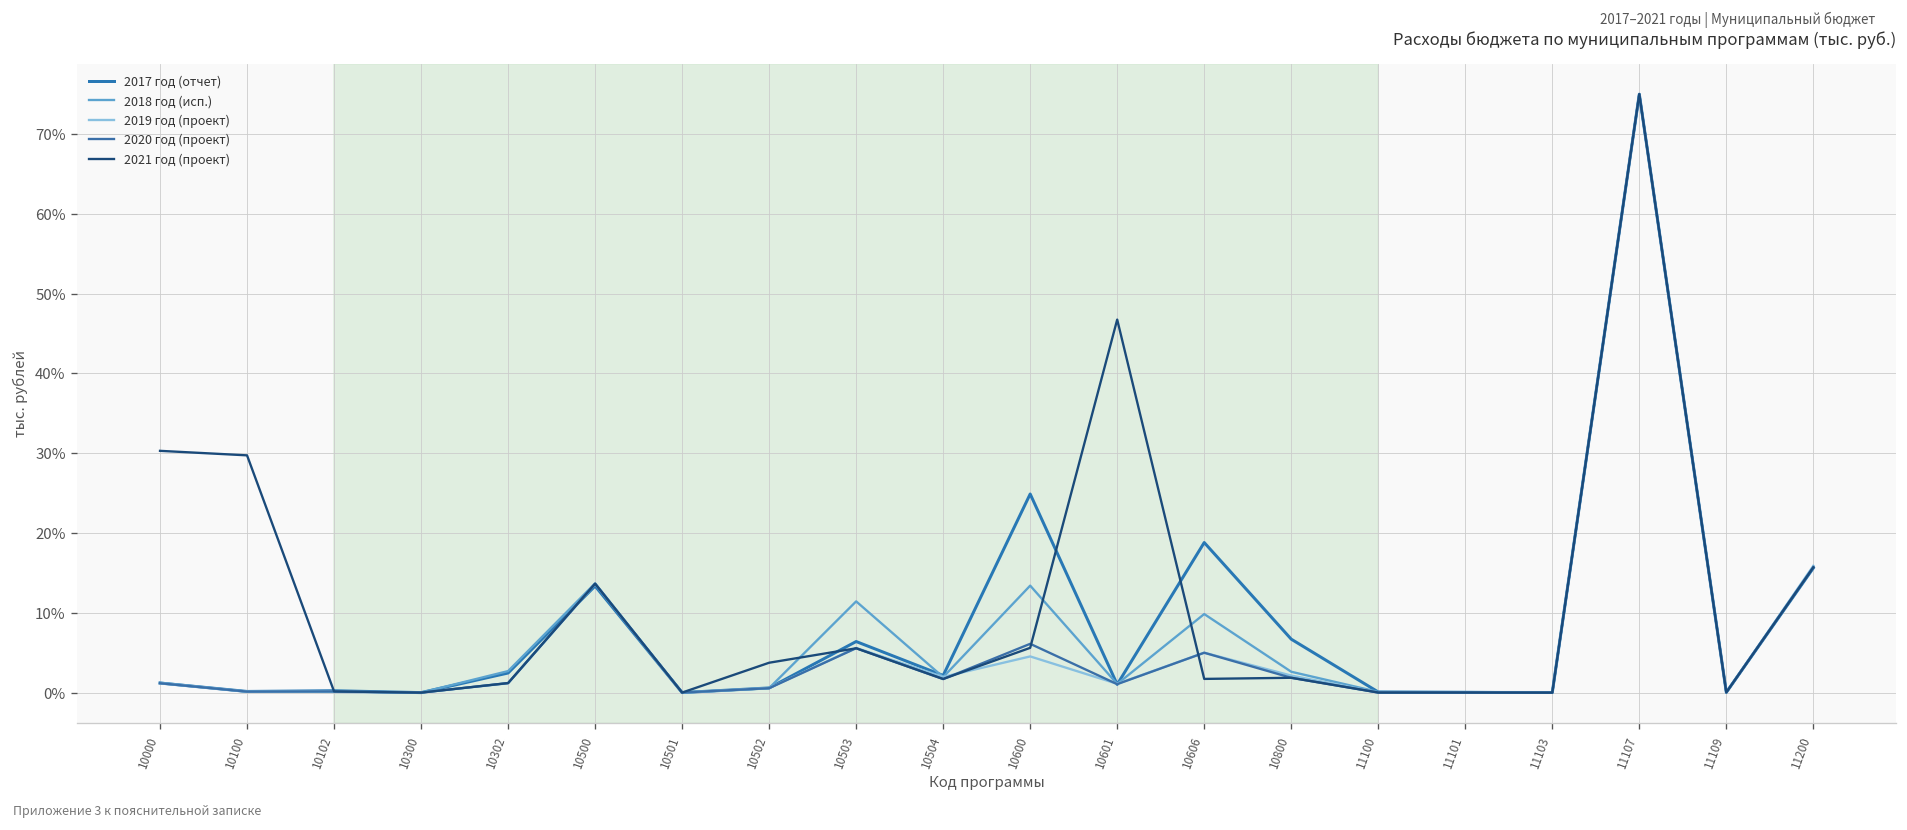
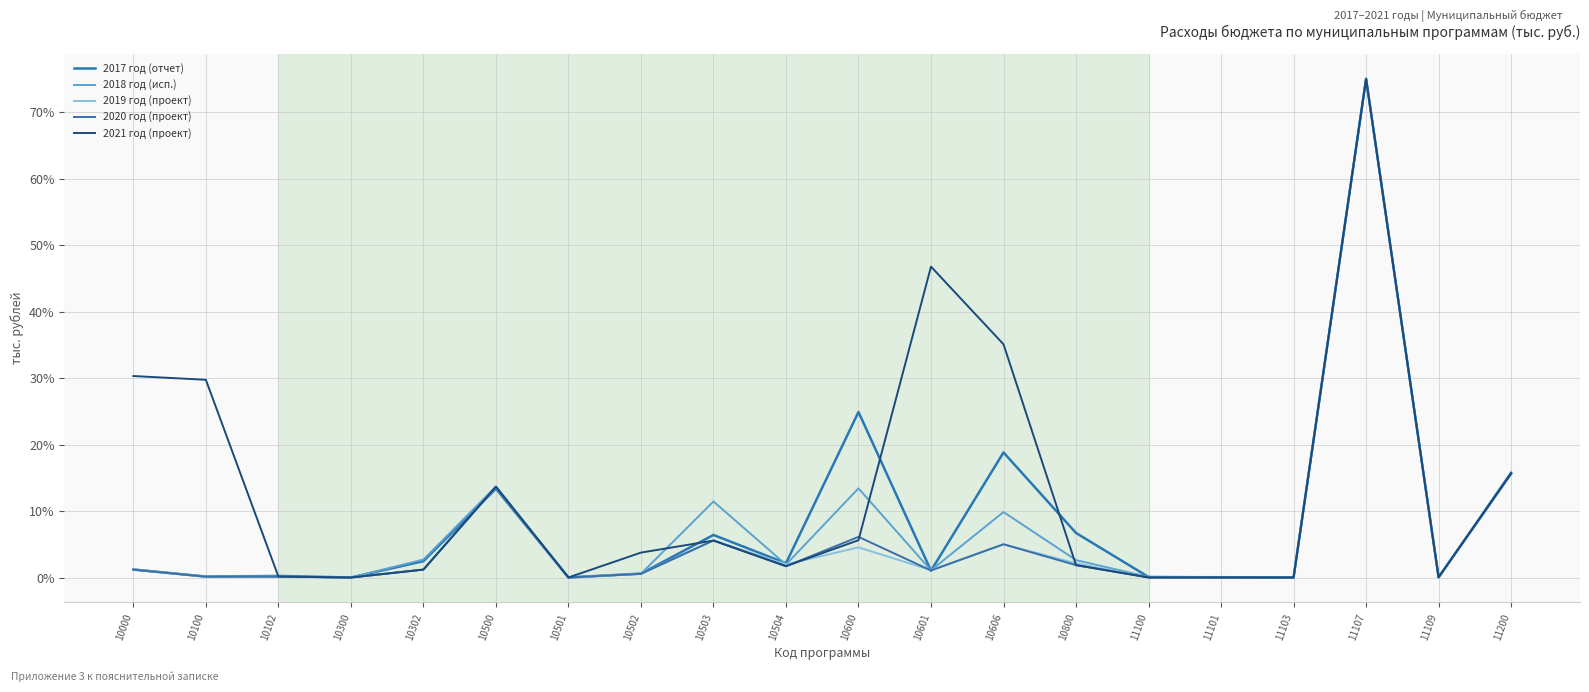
2021 год (проект), 10606: 2% -> 35%
